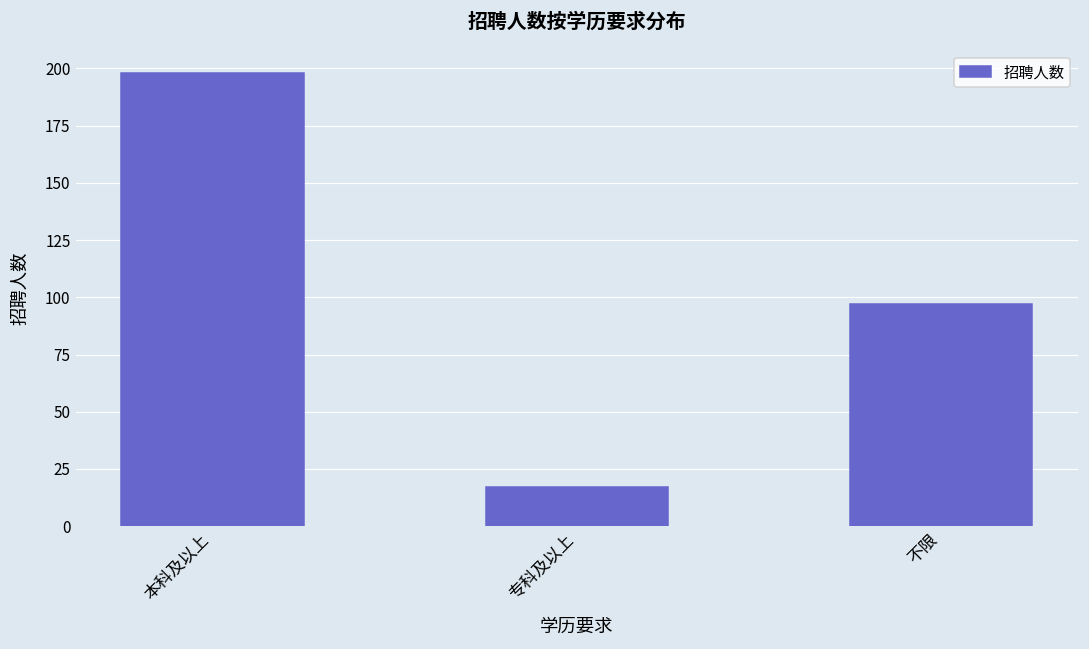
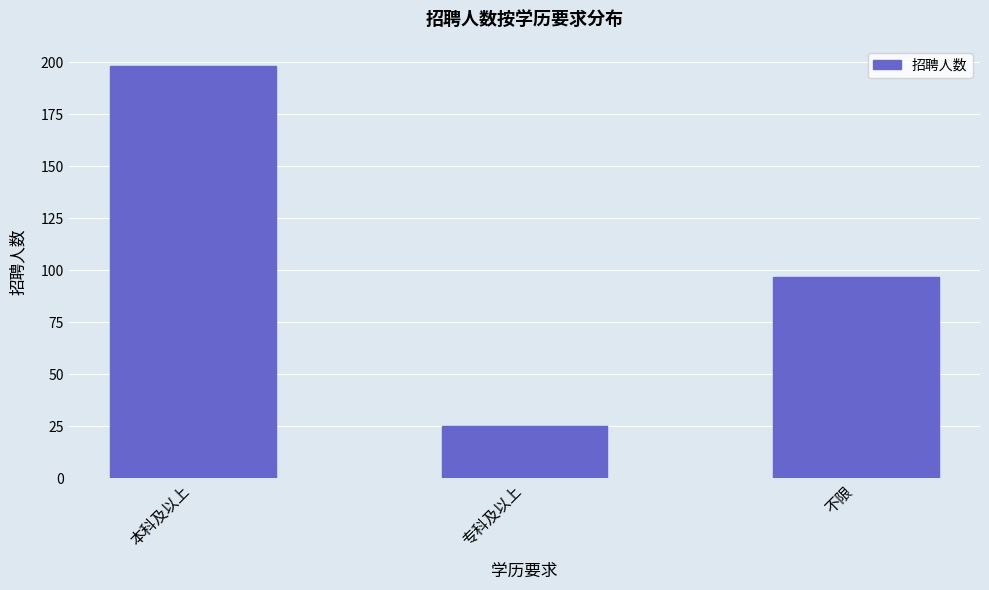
专科及以上: 17 -> 25
